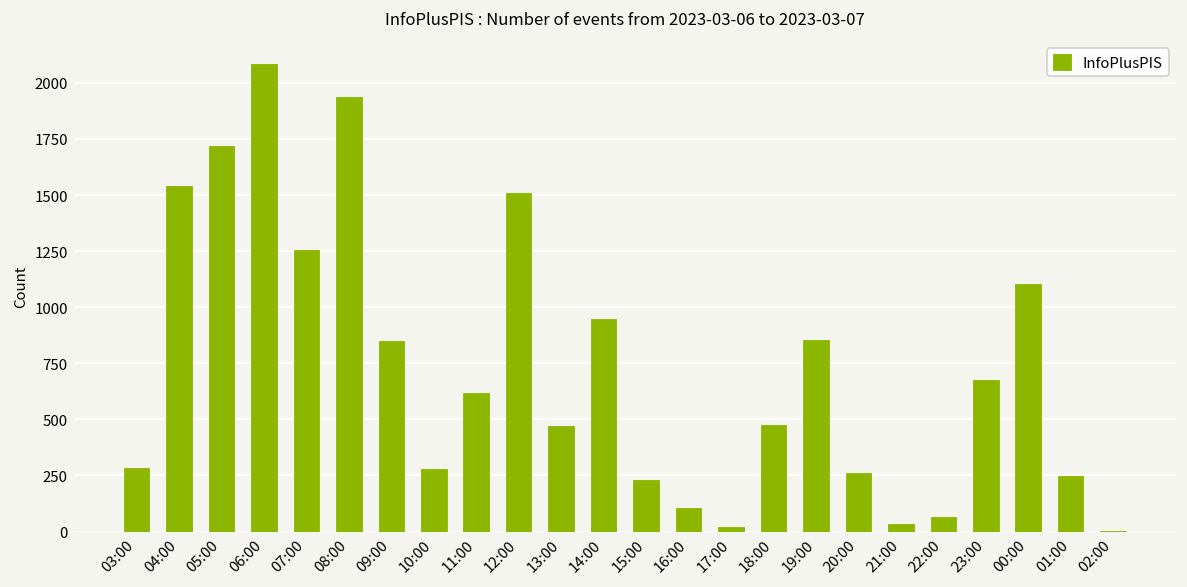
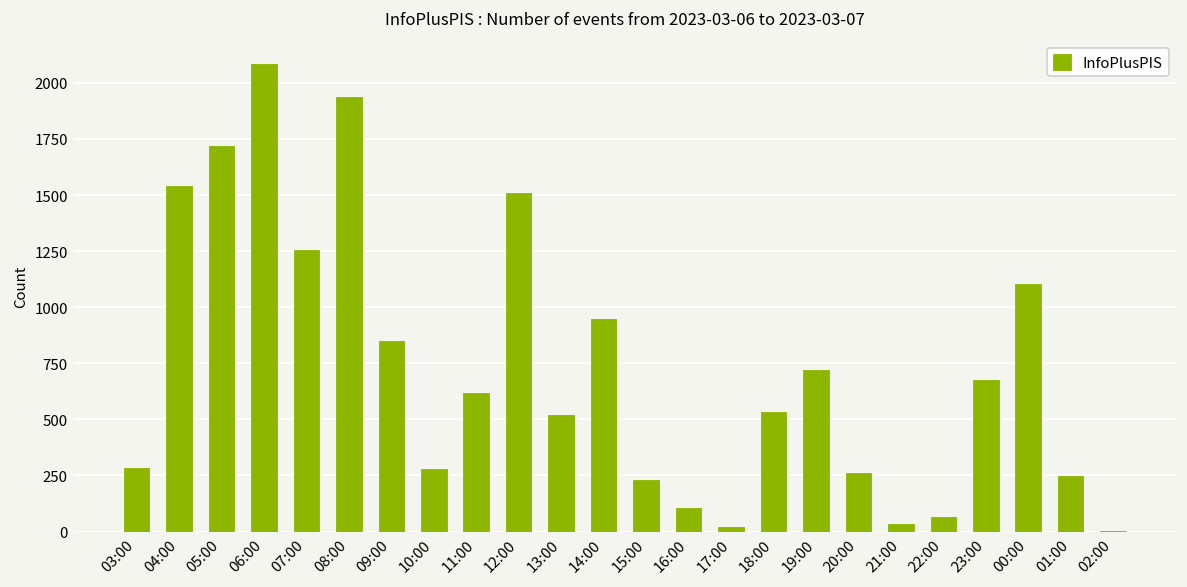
13:00: 470 -> 520
18:00: 480 -> 530
19:00: 850 -> 720
